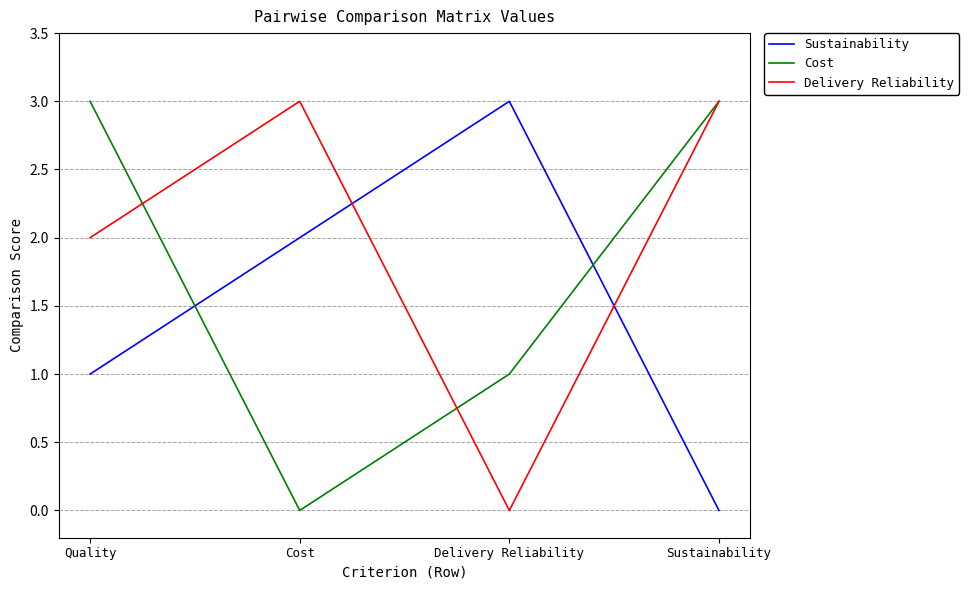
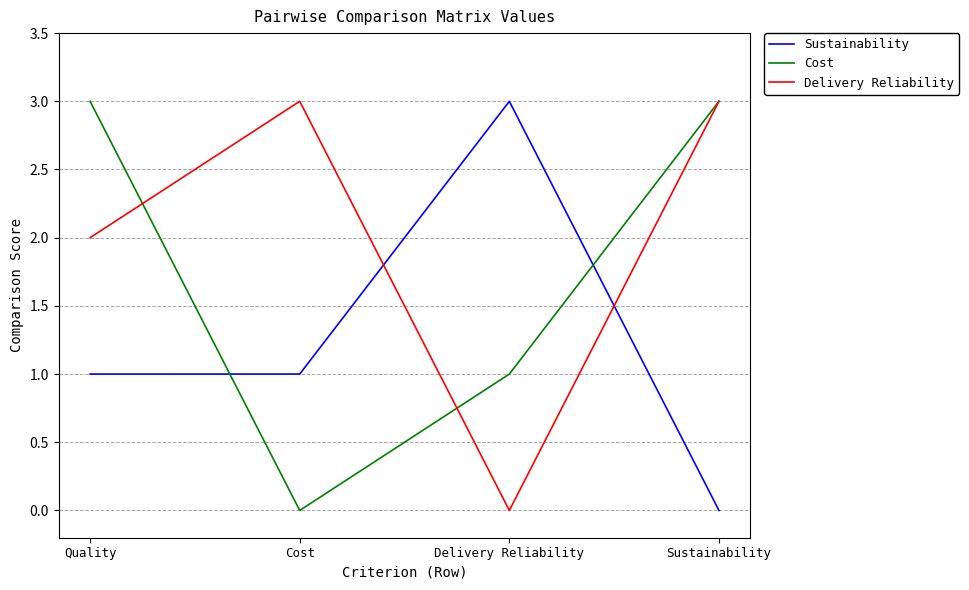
Sustainability, Cost: 2 -> 1
